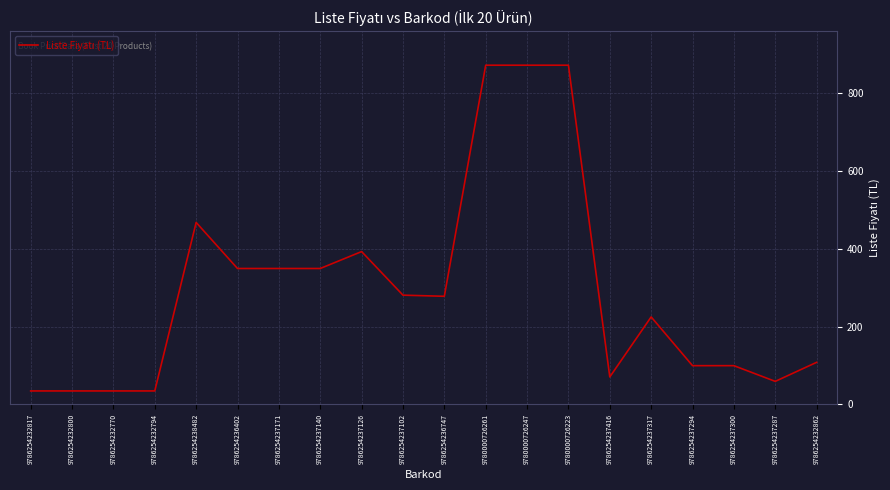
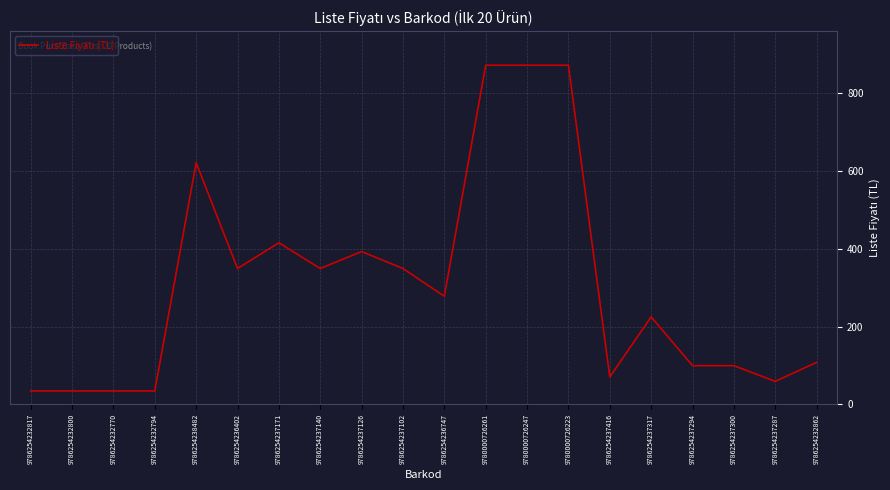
9786254238482: 470 -> 620
9786254237171: 350 -> 420
9786254237102: 280 -> 350
